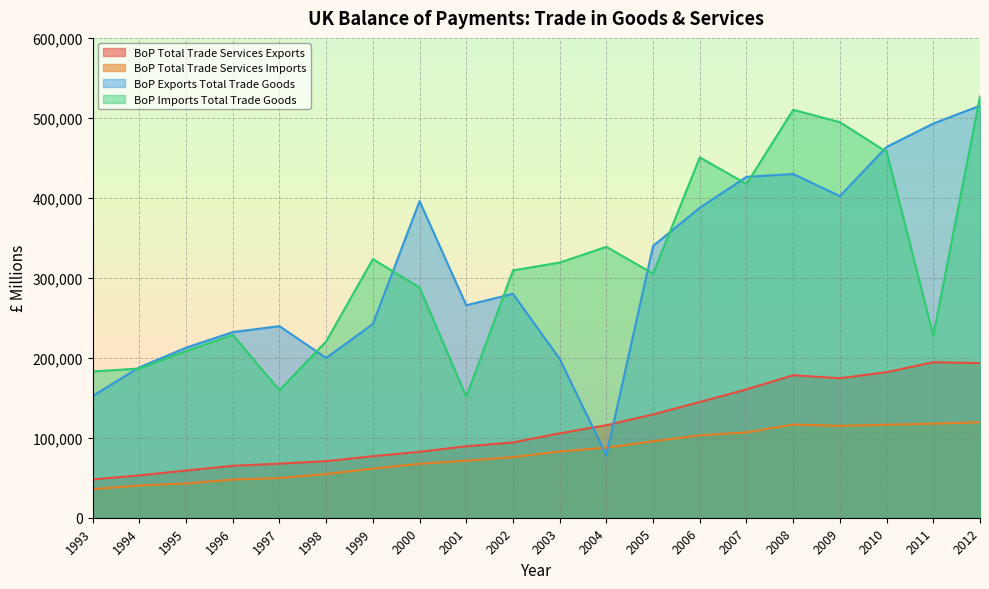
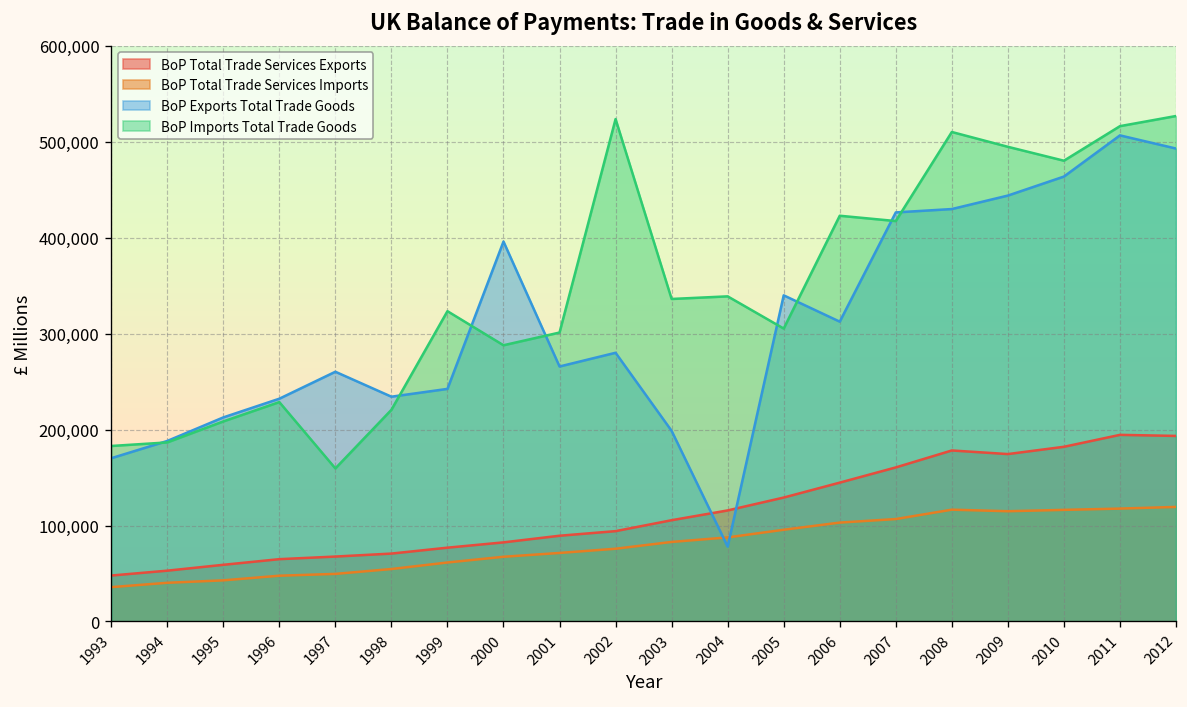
BoP Exports Total Trade Goods, 1993: 150,000 -> 170,000
BoP Exports Total Trade Goods, 1997: 240,000 -> 260,000
BoP Exports Total Trade Goods, 1998: 200,000 -> 230,000
BoP Imports Total Trade Goods, 2001: 150,000 -> 300,000
BoP Imports Total Trade Goods, 2002: 310,000 -> 520,000
BoP Imports Total Trade Goods, 2003: 320,000 -> 340,000
BoP Exports Total Trade Goods, 2006: 390,000 -> 310,000
BoP Imports Total Trade Goods, 2006: 450,000 -> 420,000
BoP Exports Total Trade Goods, 2009: 400,000 -> 440,000
BoP Imports Total Trade Goods, 2010: 460,000 -> 480,000
BoP Exports Total Trade Goods, 2011: 490,000 -> 510,000
BoP Imports Total Trade Goods, 2011: 230,000 -> 520,000
BoP Exports Total Trade Goods, 2012: 520,000 -> 490,000
